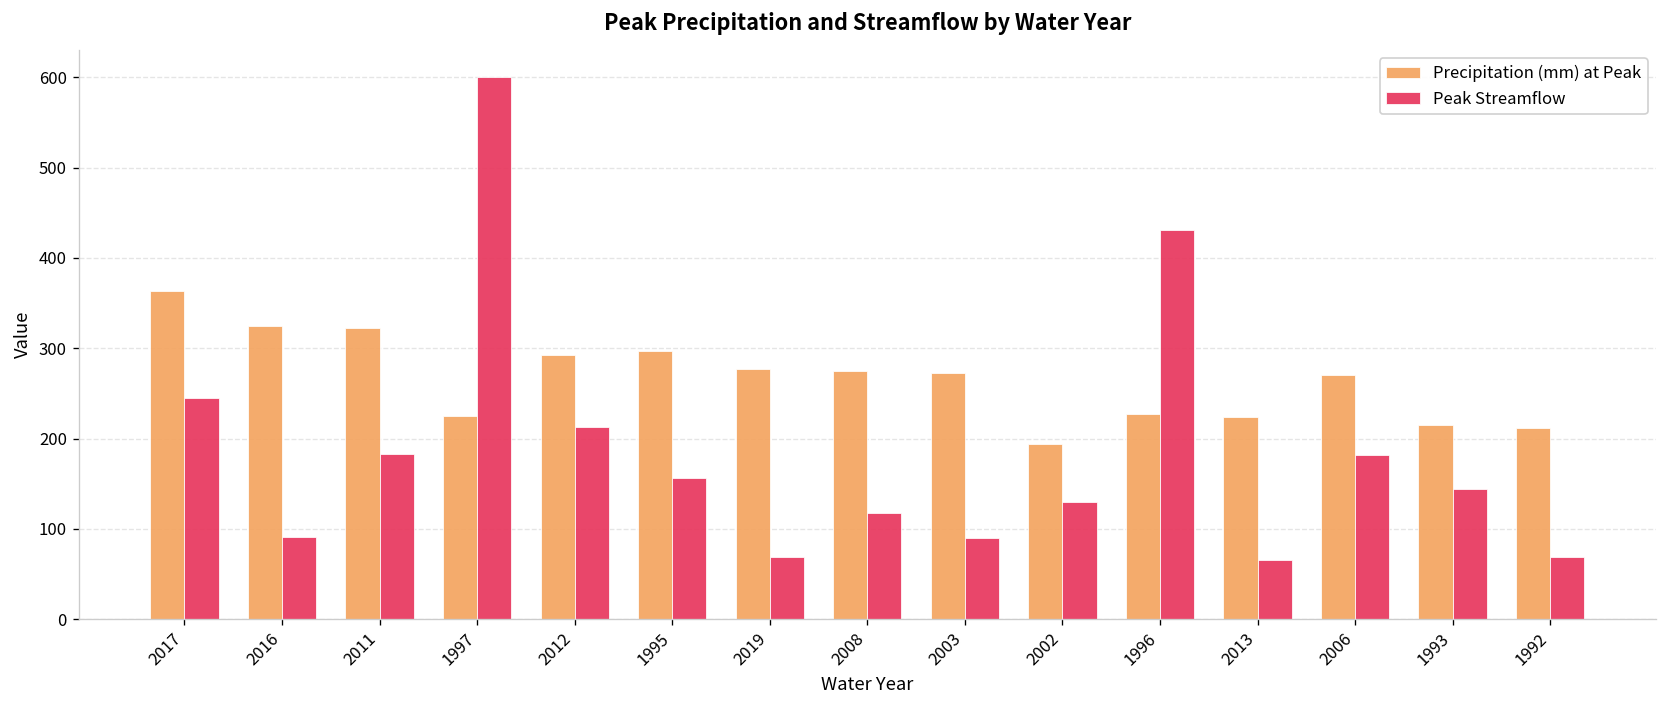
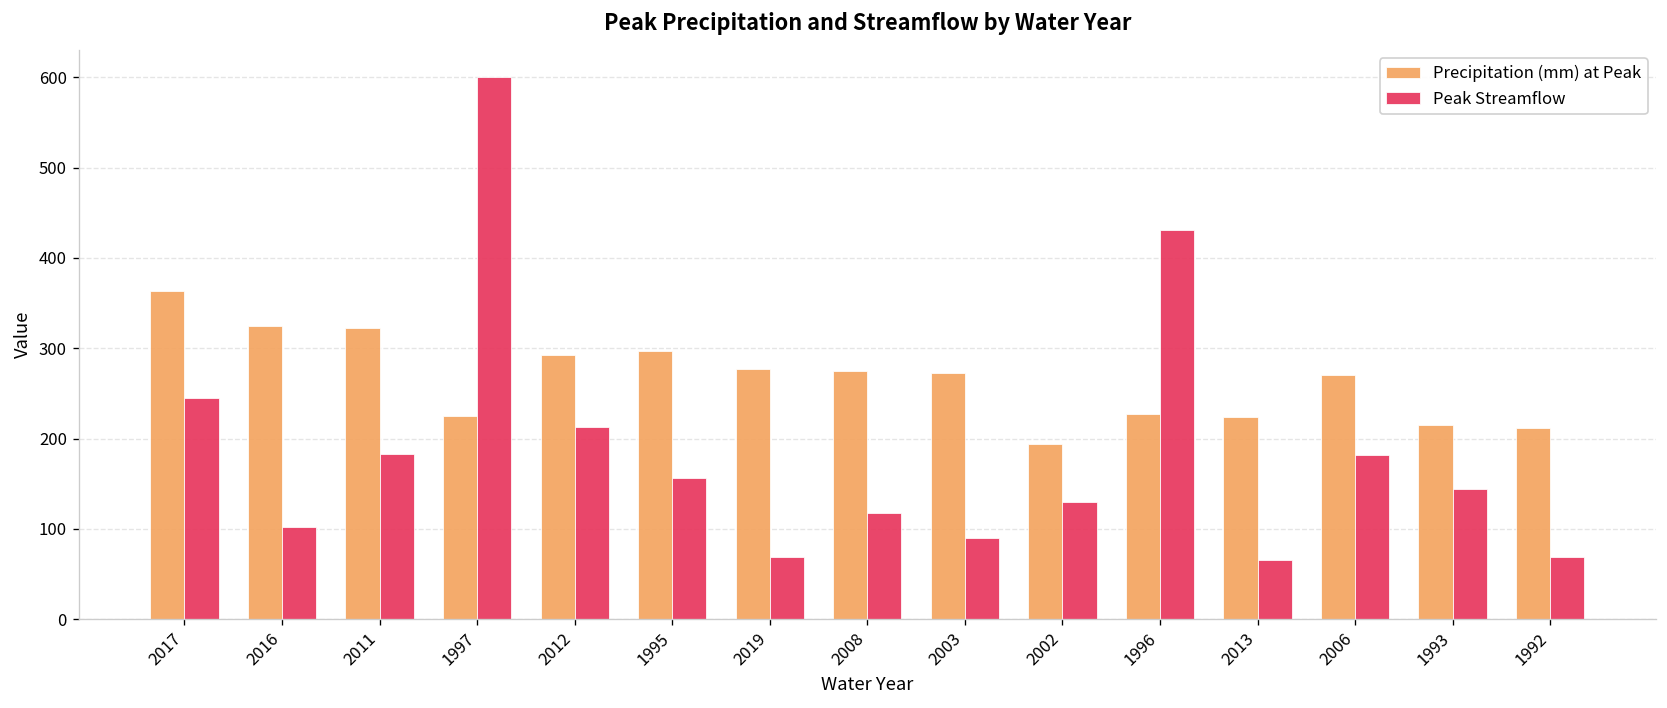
Peak Streamflow, 2016: 90 -> 100
